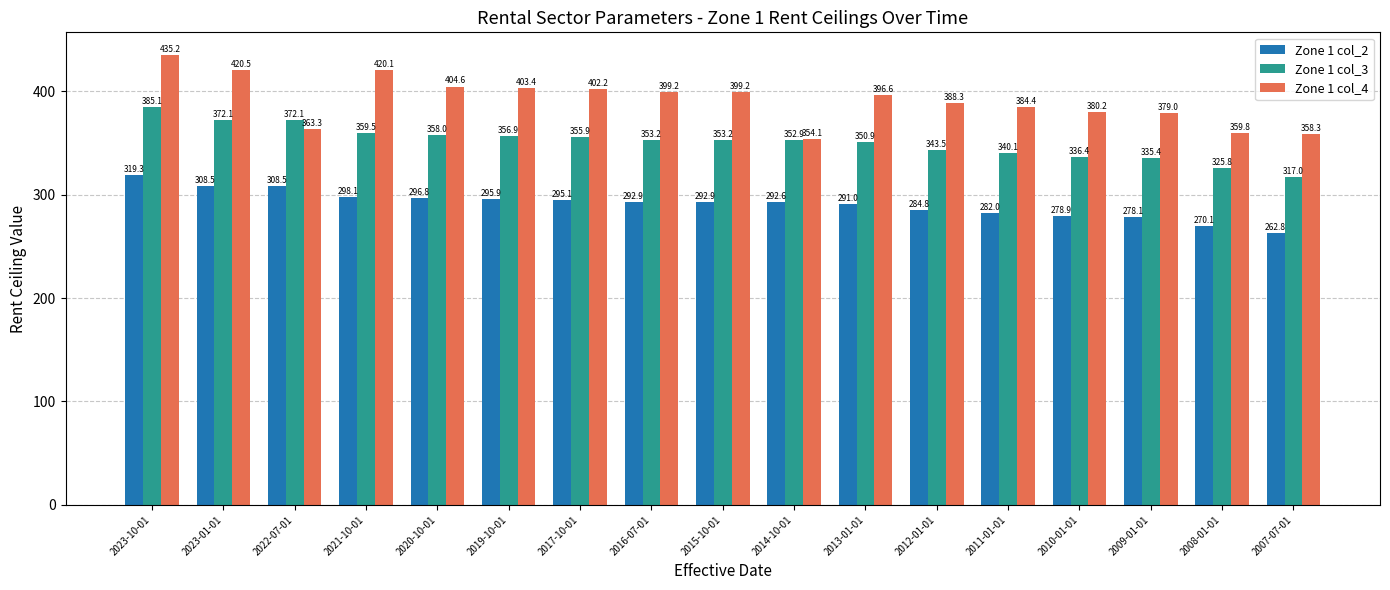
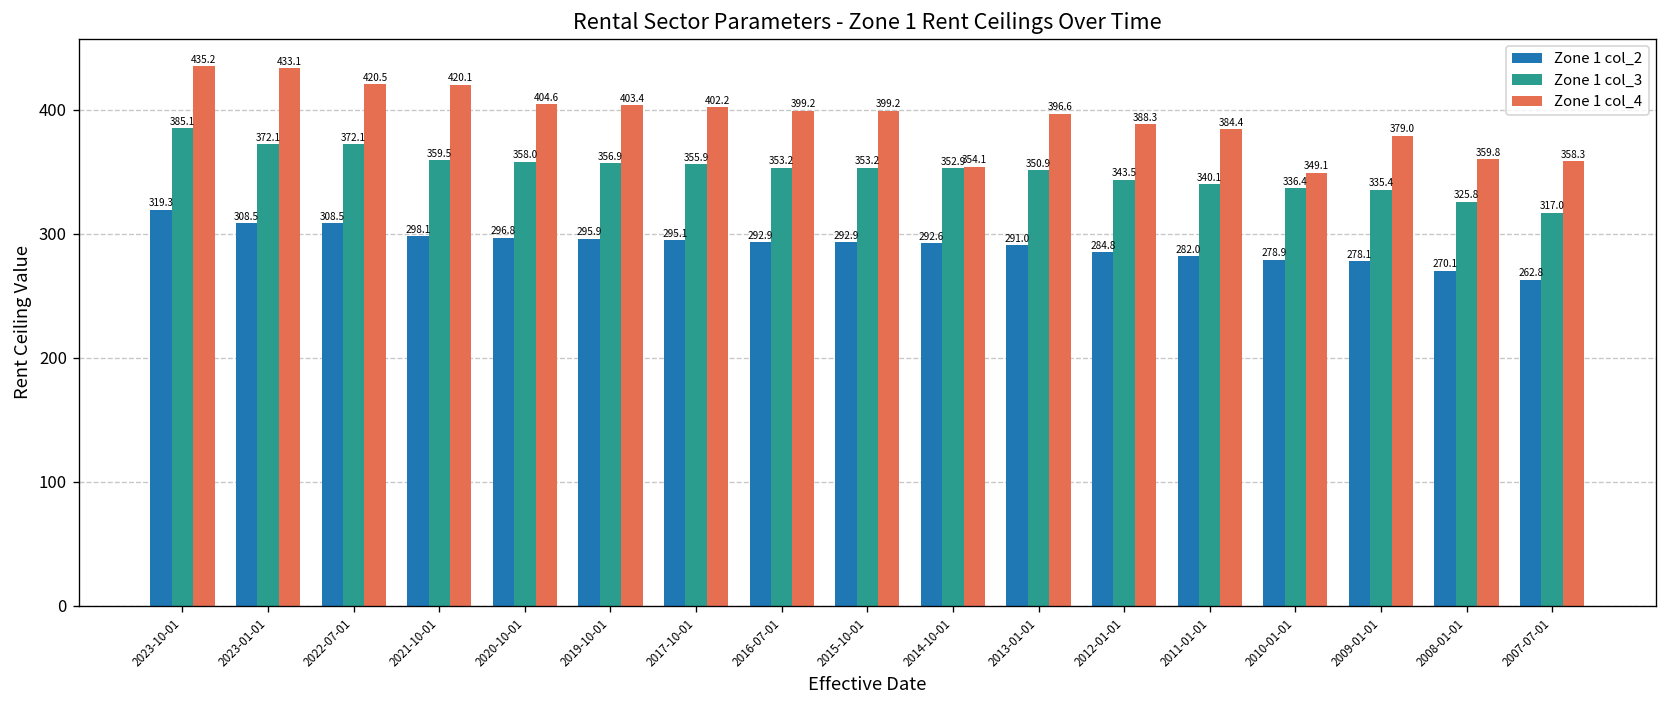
Zone 1 col_4, 2023-01-01: 420.5 -> 433.1
Zone 1 col_4, 2022-07-01: 363.3 -> 420.5
Zone 1 col_4, 2010-01-01: 380.2 -> 349.1
